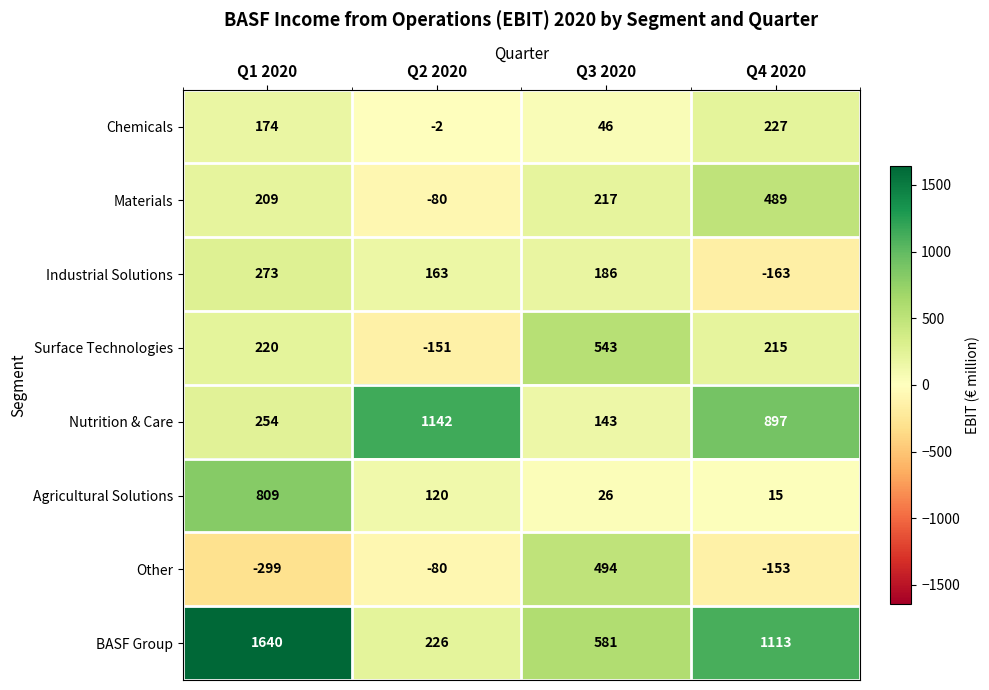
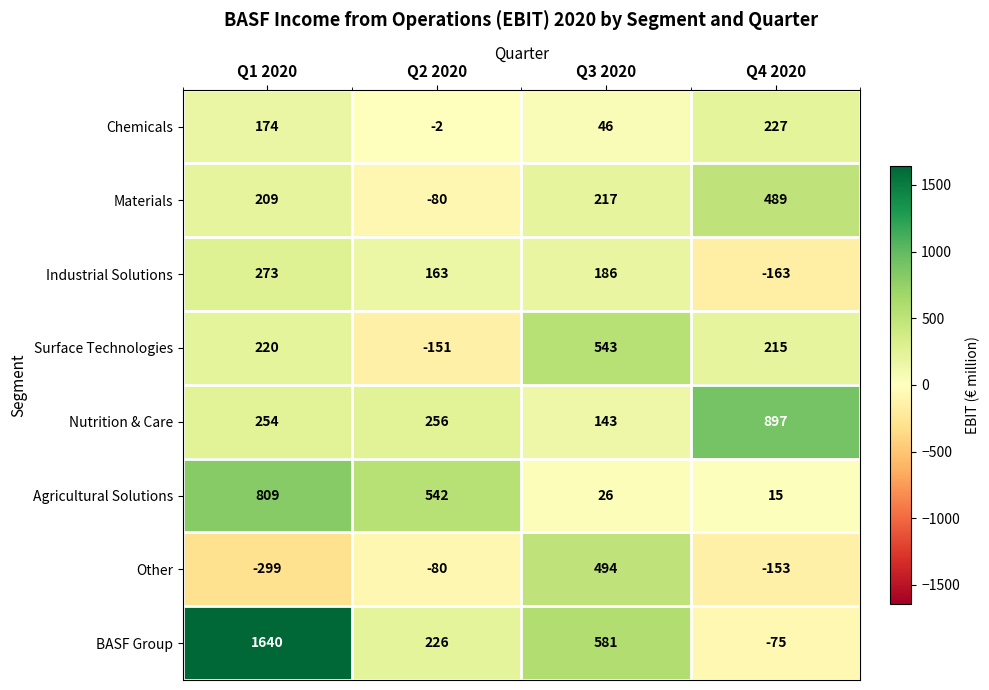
Nutrition & Care, Q2 2020: 1142 -> 256
Agricultural Solutions, Q2 2020: 120 -> 542
BASF Group, Q4 2020: 1113 -> -75
